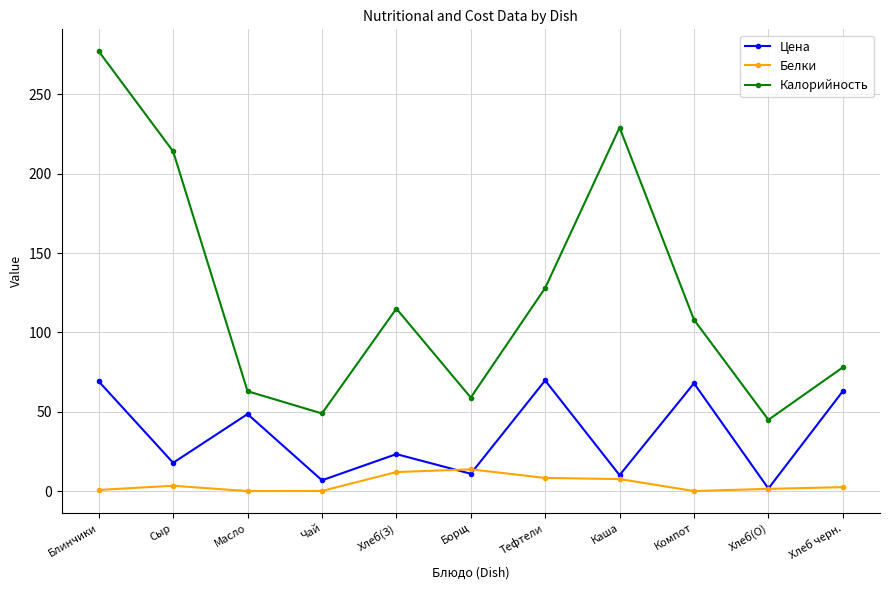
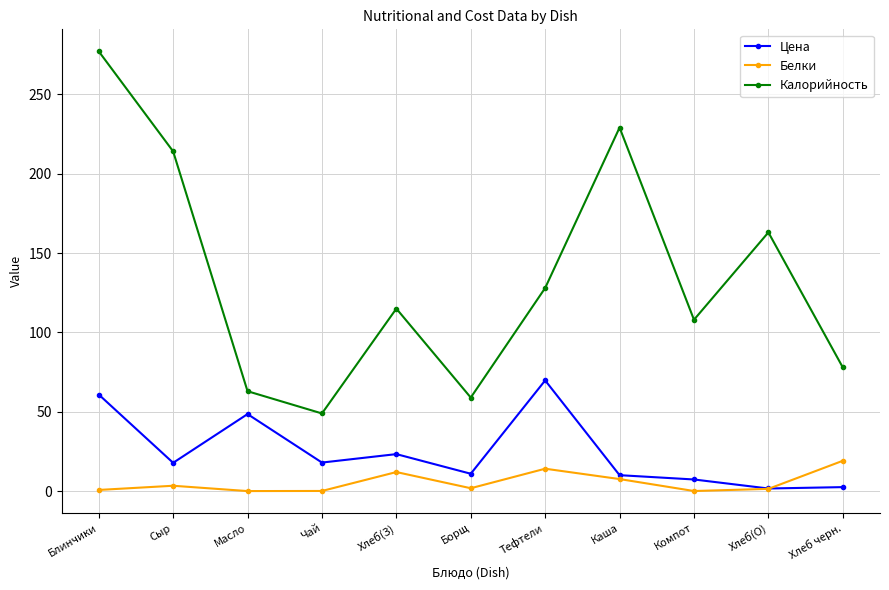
Цена, Блинчики: 69 -> 61
Цена, Чай: 7 -> 18
Белки, Борщ: 14 -> 2
Белки, Тефтели: 8 -> 14
Цена, Компот: 68 -> 7
Калорийность, Хлеб(О): 45 -> 163
Цена, Хлеб черн.: 63 -> 3
Белки, Хлеб черн.: 3 -> 19
